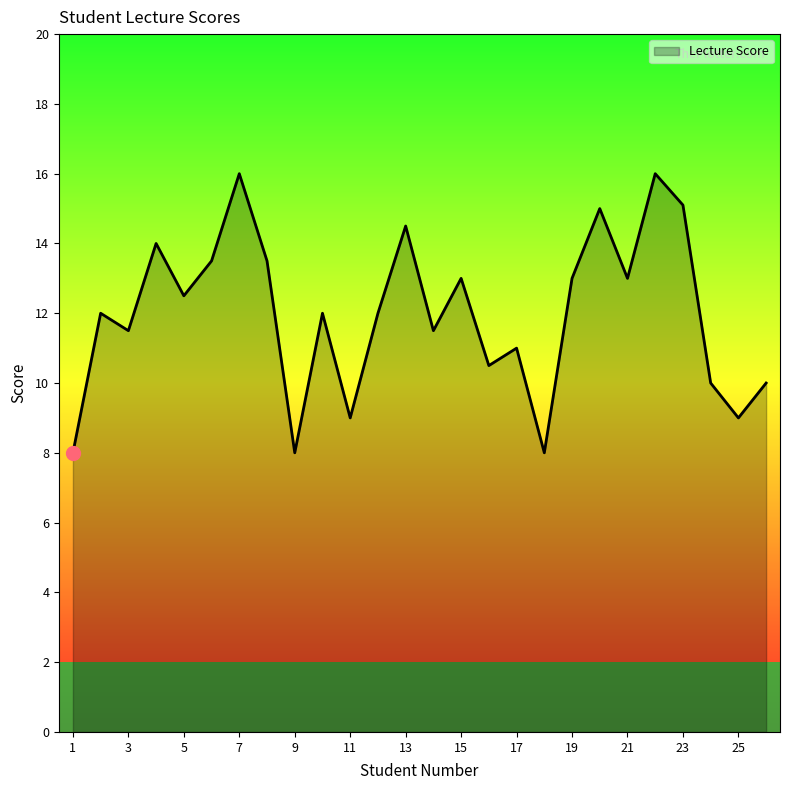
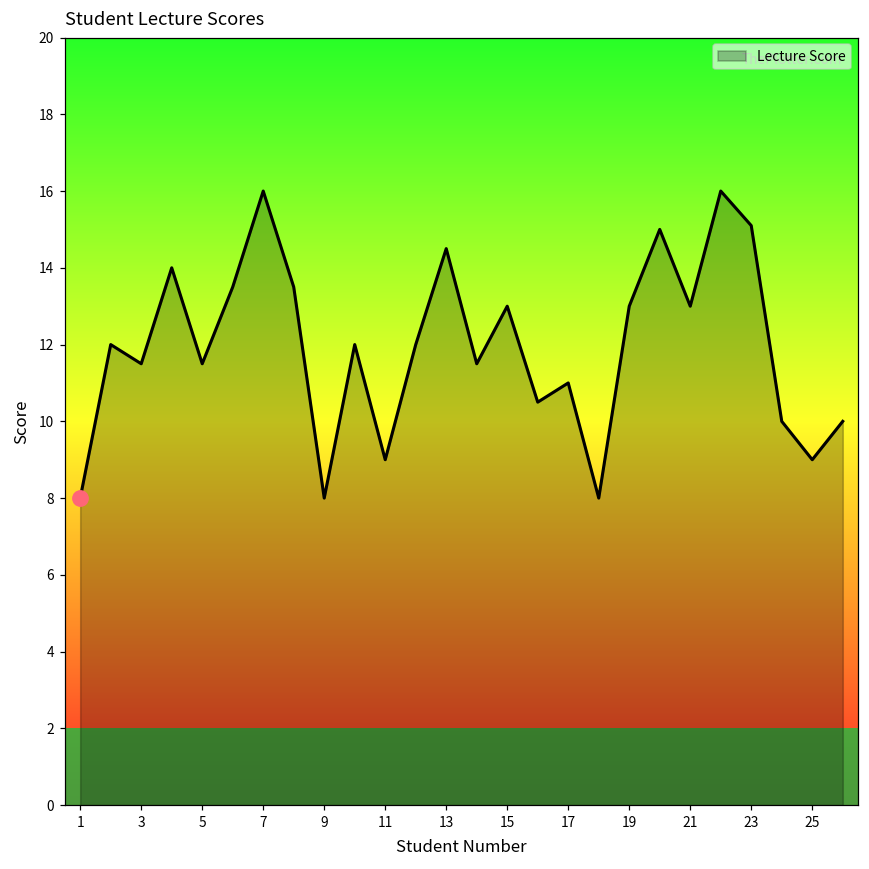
Lecture Score, 5: 12.5 -> 11.5
